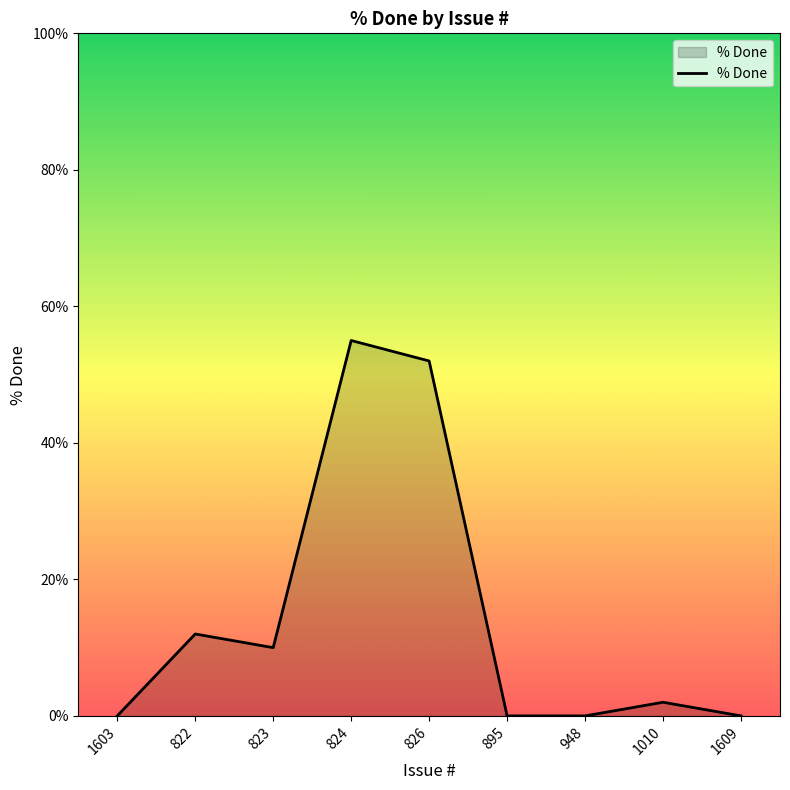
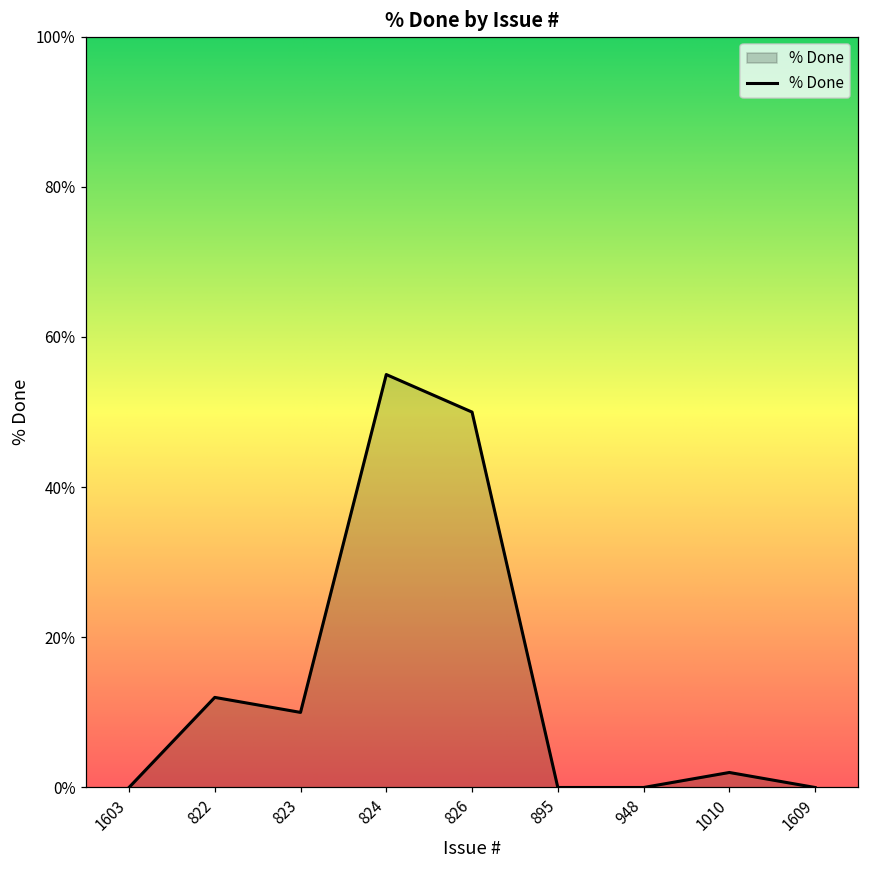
826: 52% -> 50%
